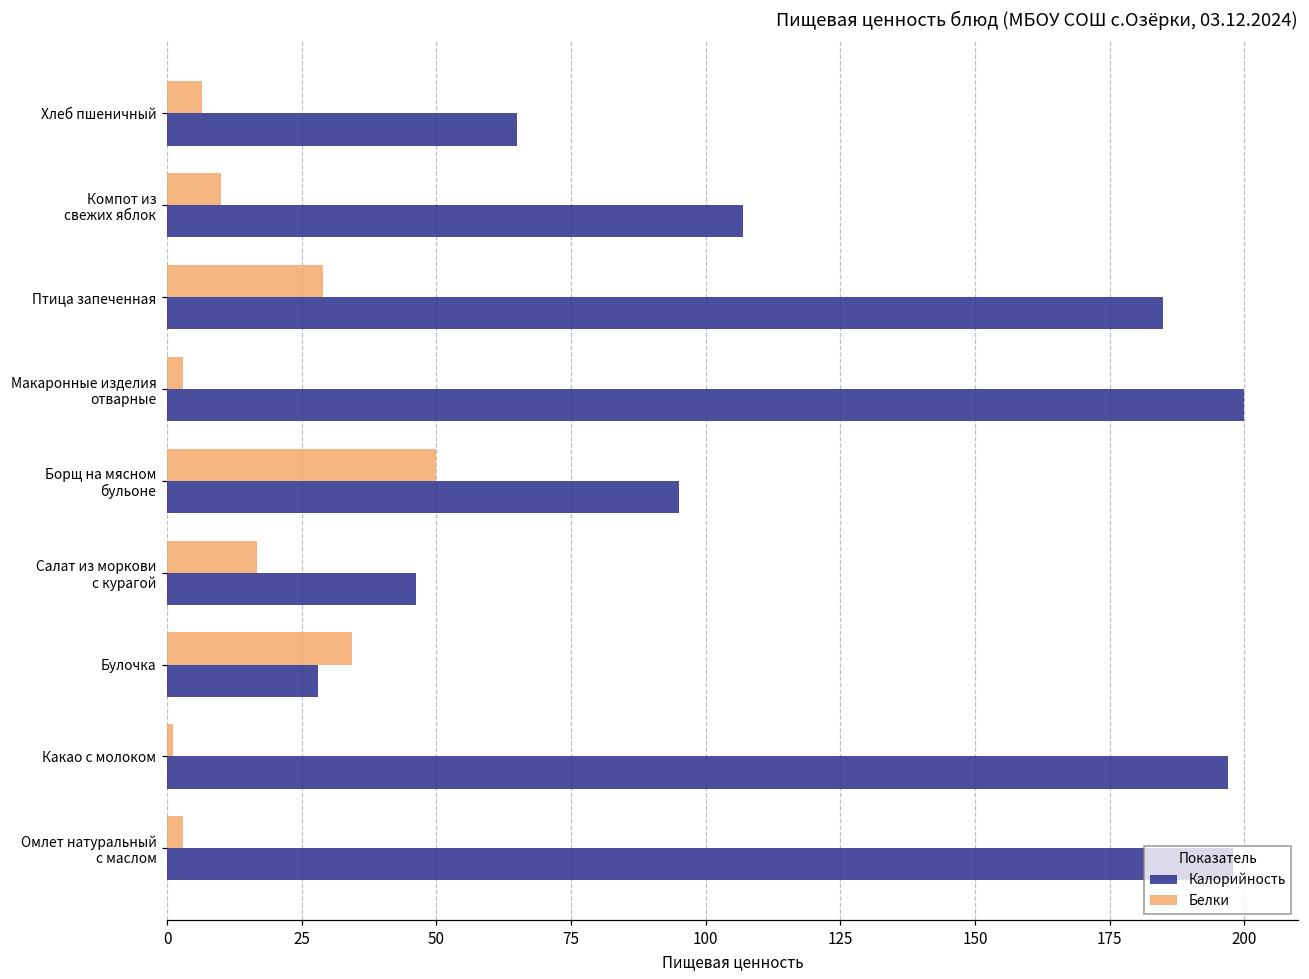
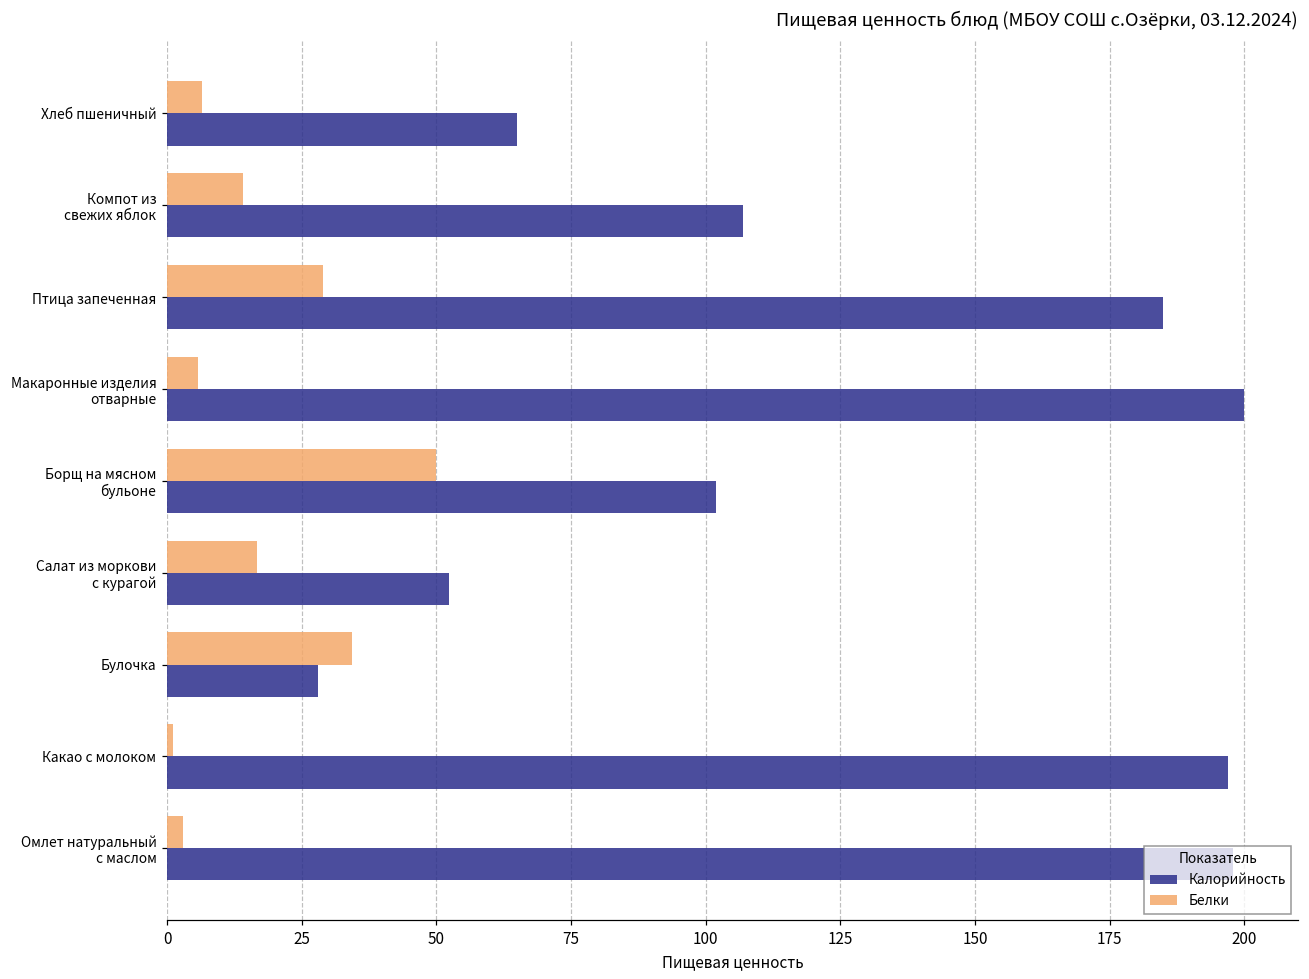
Белки, Компот из свежих яблок: 10 -> 14
Белки, Макаронные изделия отварные: 3 -> 6
Калорийность, Борщ на мясном бульоне: 95 -> 102
Калорийность, Салат из моркови с курагой: 46 -> 52
